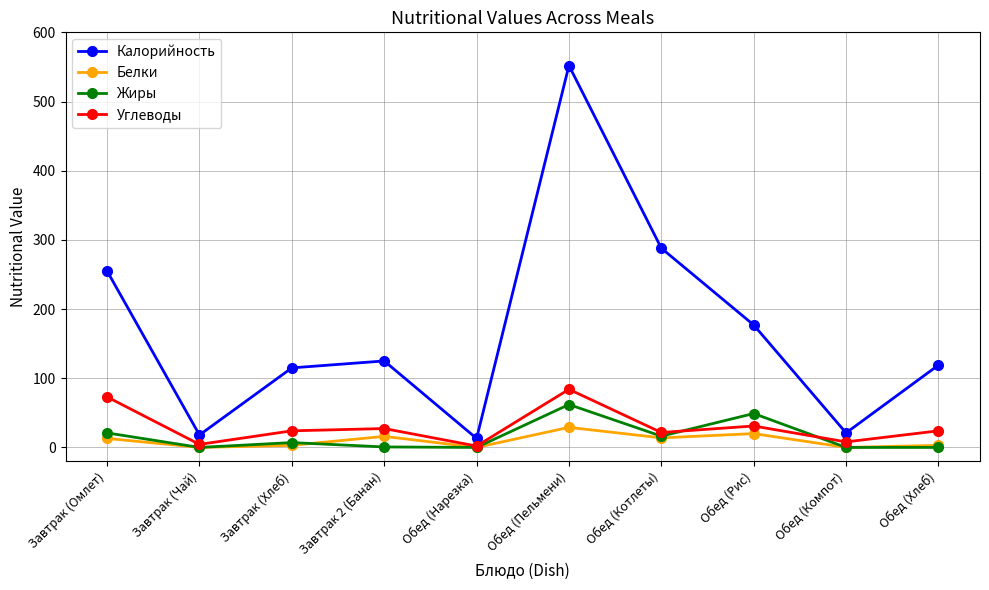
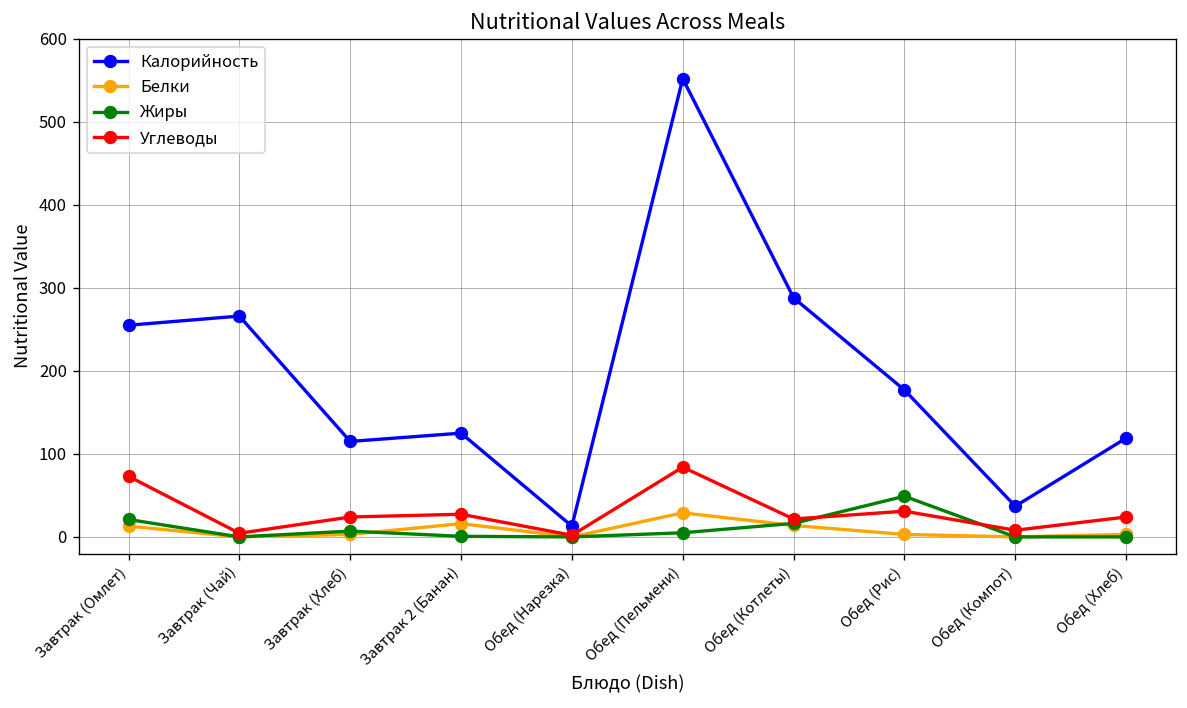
Калорийность, Завтрак (Чай): 20 -> 270
Жиры, Обед (Пельмени): 60 -> 10
Белки, Обед (Рис): 20 -> 0
Калорийность, Обед (Компот): 20 -> 40
